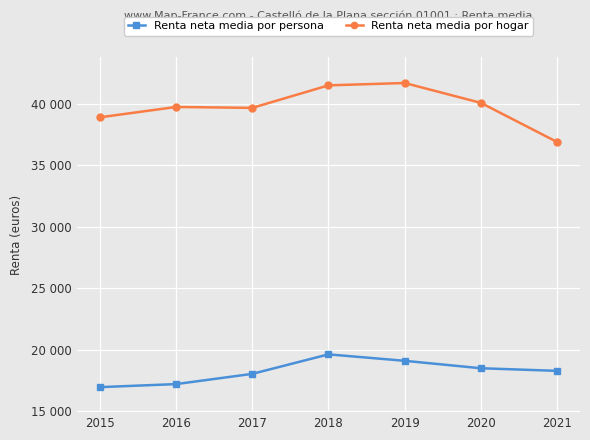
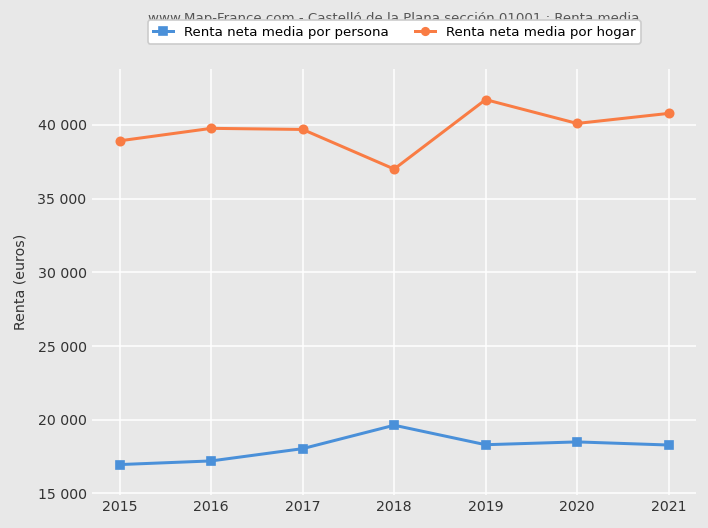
Renta neta media por hogar, 2018: 41500 -> 37000
Renta neta media por persona, 2019: 19100 -> 18300
Renta neta media por hogar, 2021: 36900 -> 40800
